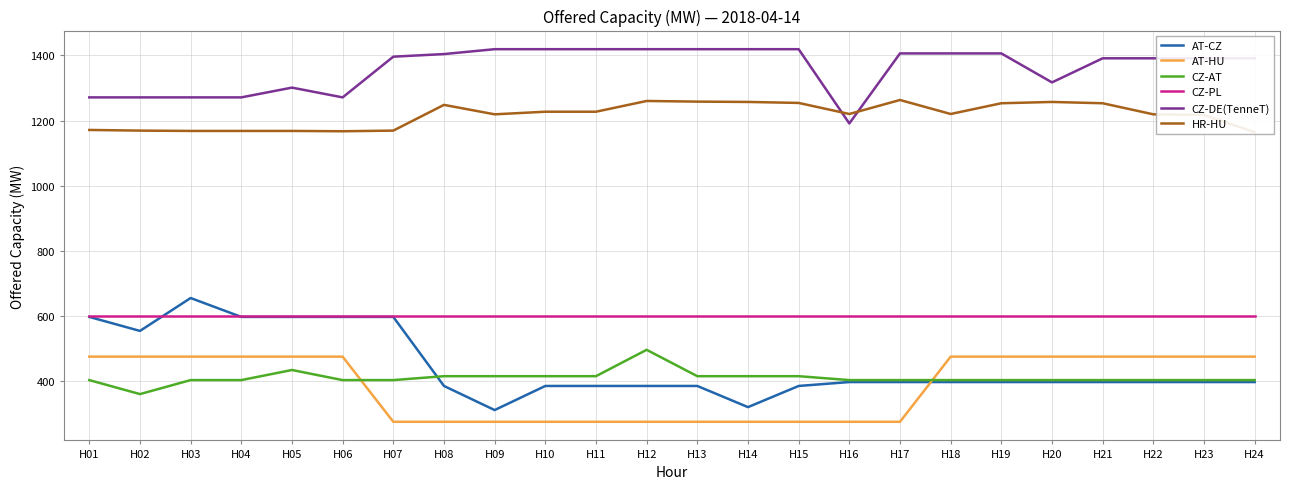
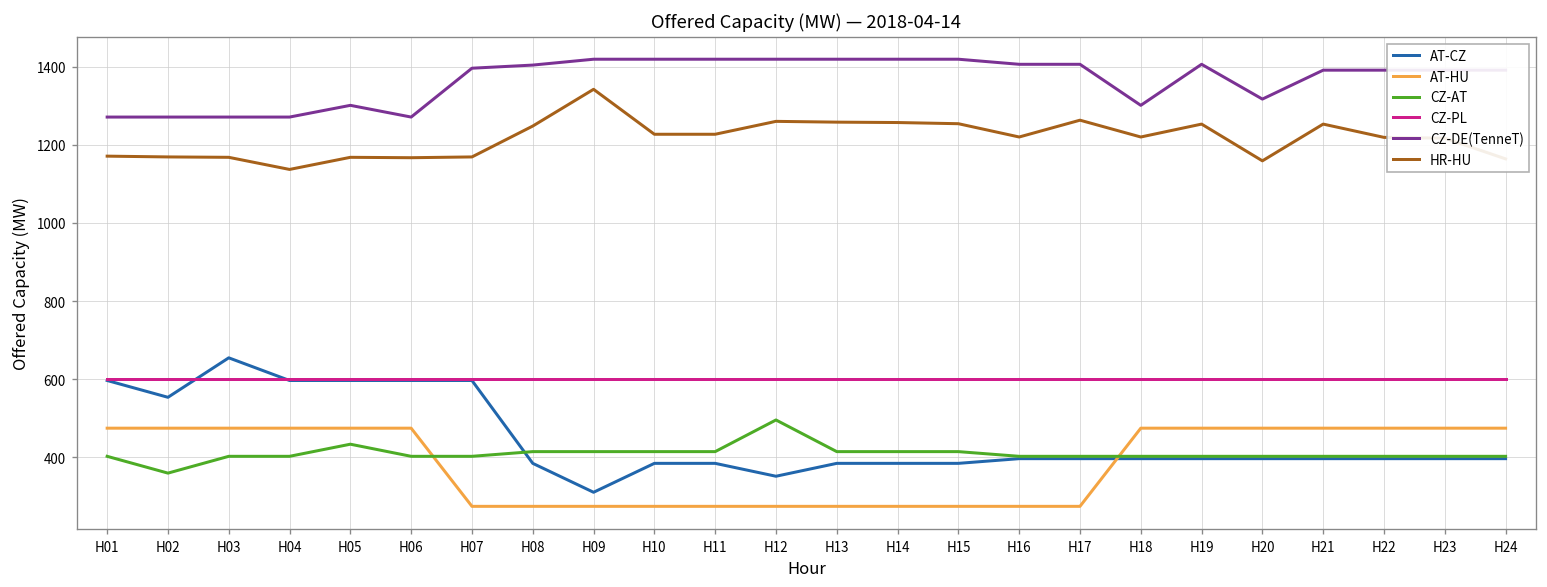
HR-HU, H04: 1170 -> 1140
HR-HU, H09: 1220 -> 1340
AT-CZ, H12: 390 -> 350
AT-CZ, H14: 320 -> 390
CZ-DE(TenneT), H16: 1190 -> 1410
CZ-DE(TenneT), H18: 1410 -> 1300
HR-HU, H20: 1260 -> 1160
